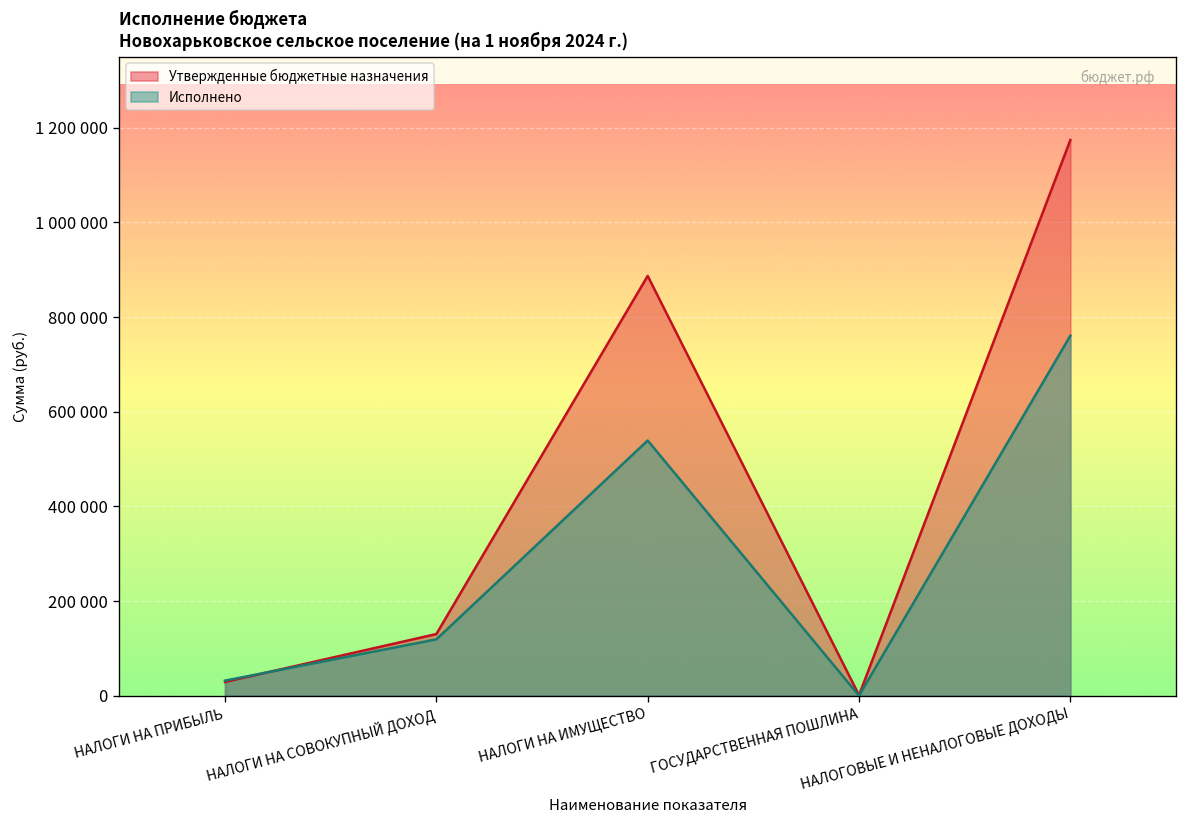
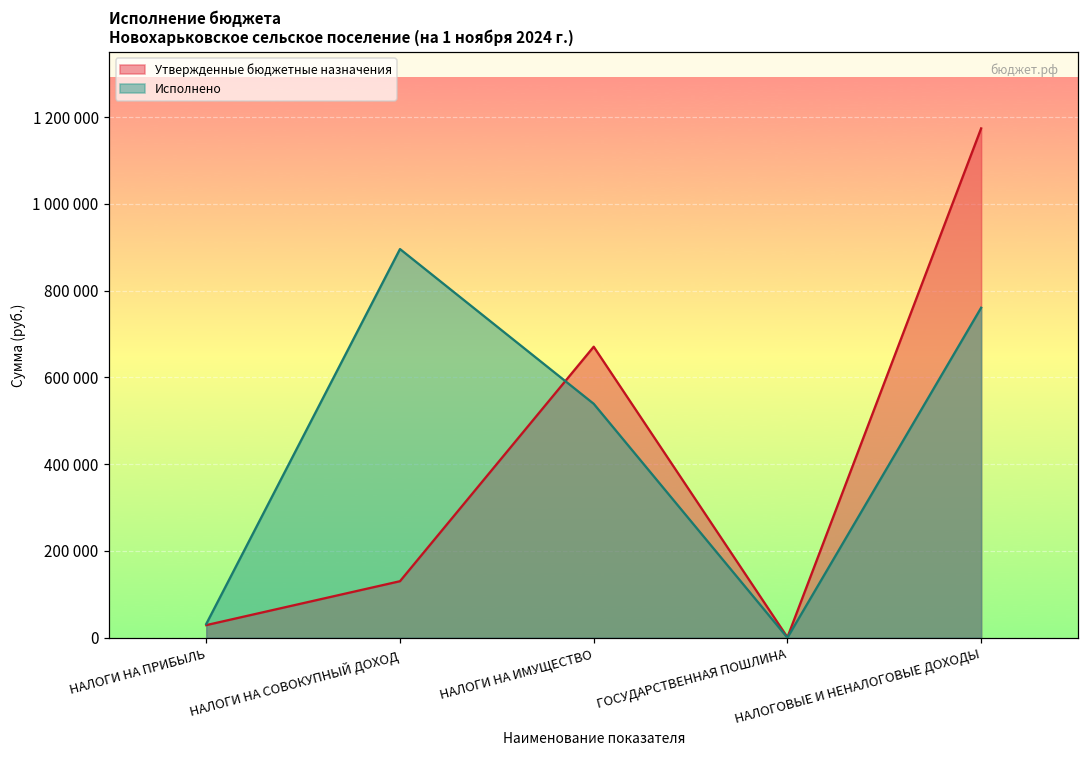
Исполнено, НАЛОГИ НА СОВОКУПНЫЙ ДОХОД: 120000 -> 900000
Утвержденные бюджетные назначения, НАЛОГИ НА ИМУЩЕСТВО: 890000 -> 670000
